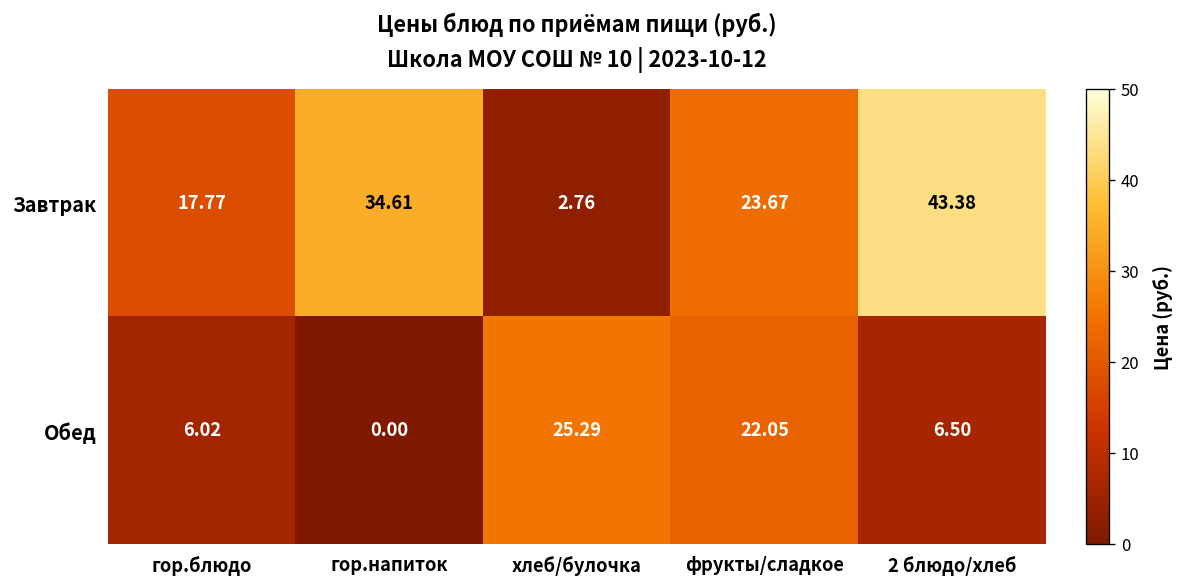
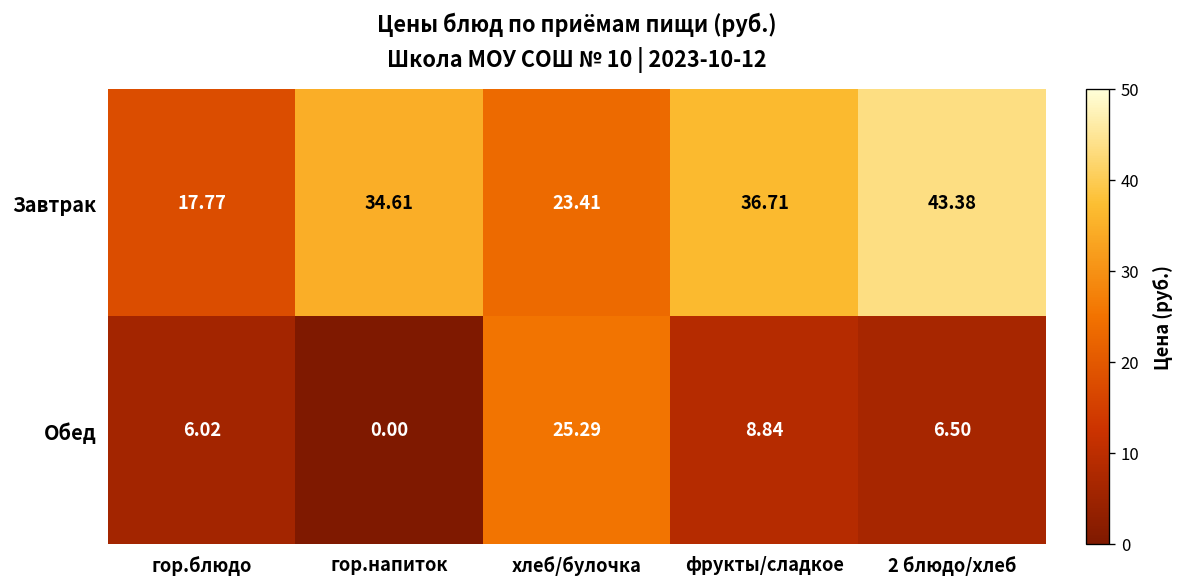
Завтрак, хлеб/булочка: 2.76 -> 23.41
Завтрак, фрукты/сладкое: 23.67 -> 36.71
Обед, фрукты/сладкое: 22.05 -> 8.84
